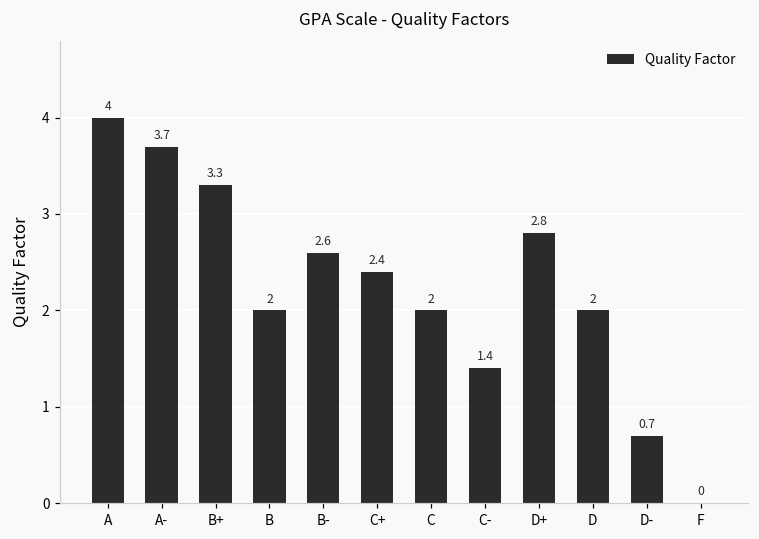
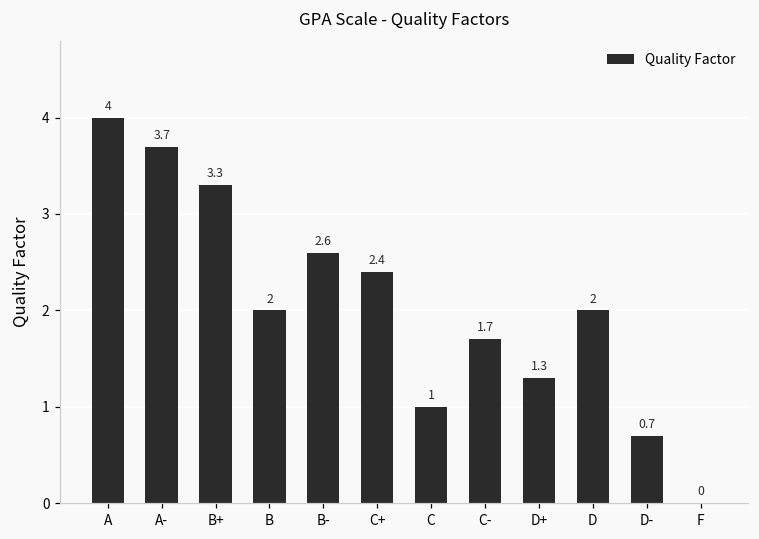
C: 2 -> 1
C-: 1.4 -> 1.7
D+: 2.8 -> 1.3
